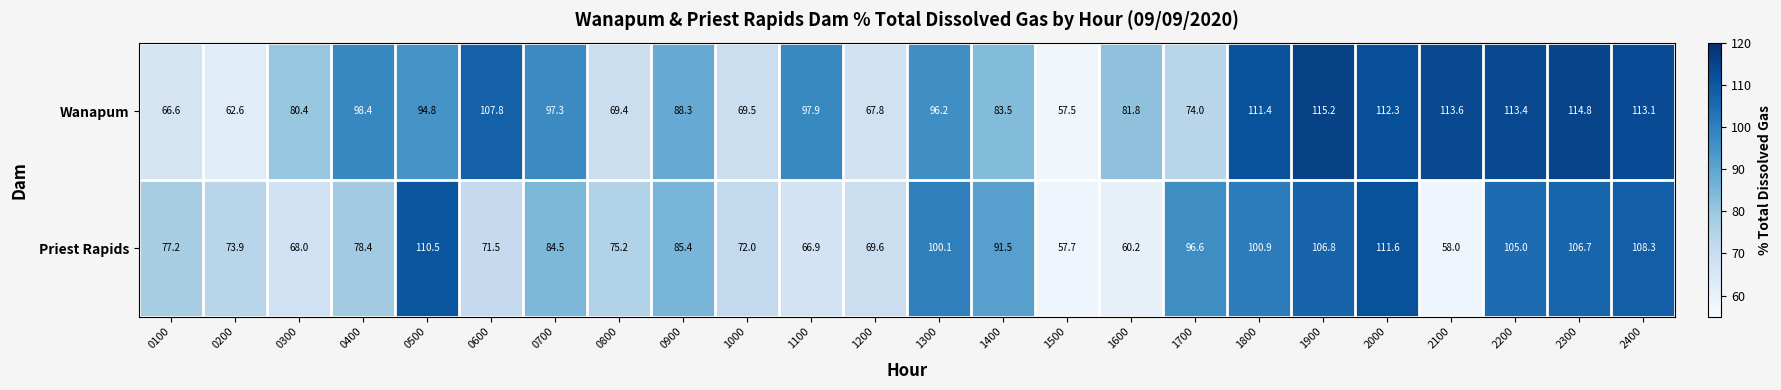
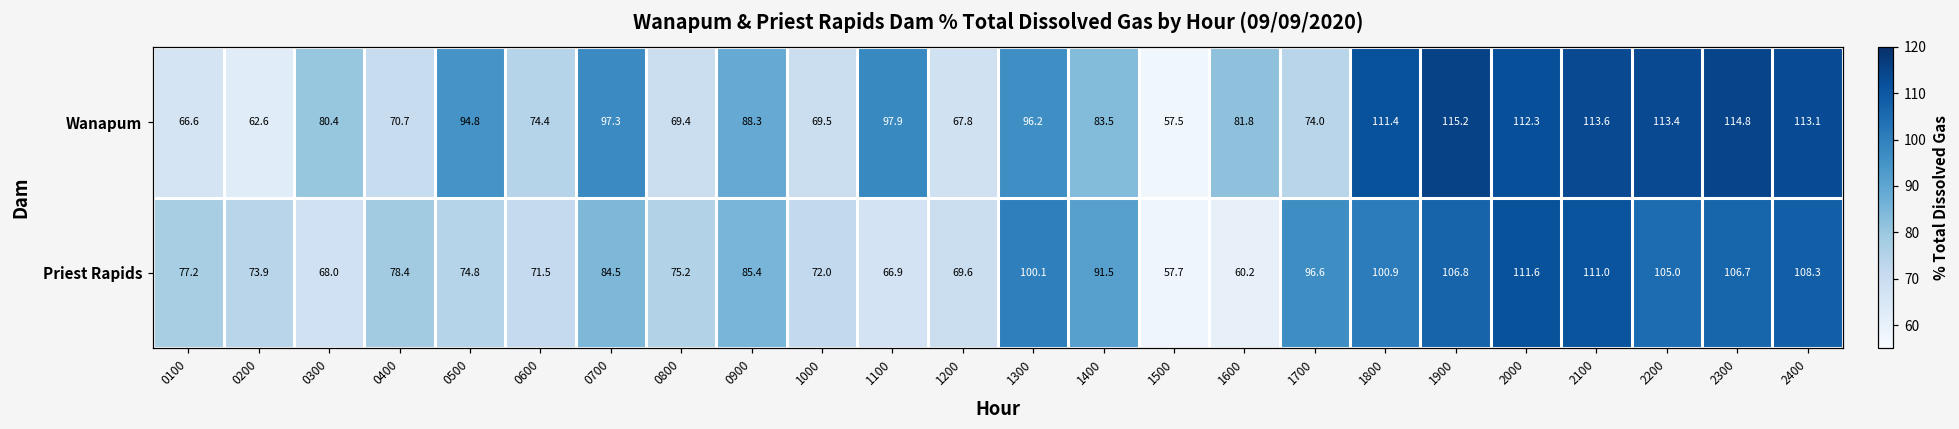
Wanapum, 0400: 98.4 -> 70.7
Wanapum, 0600: 107.8 -> 74.4
Priest Rapids, 0500: 110.5 -> 74.8
Priest Rapids, 2100: 58.0 -> 111.0
